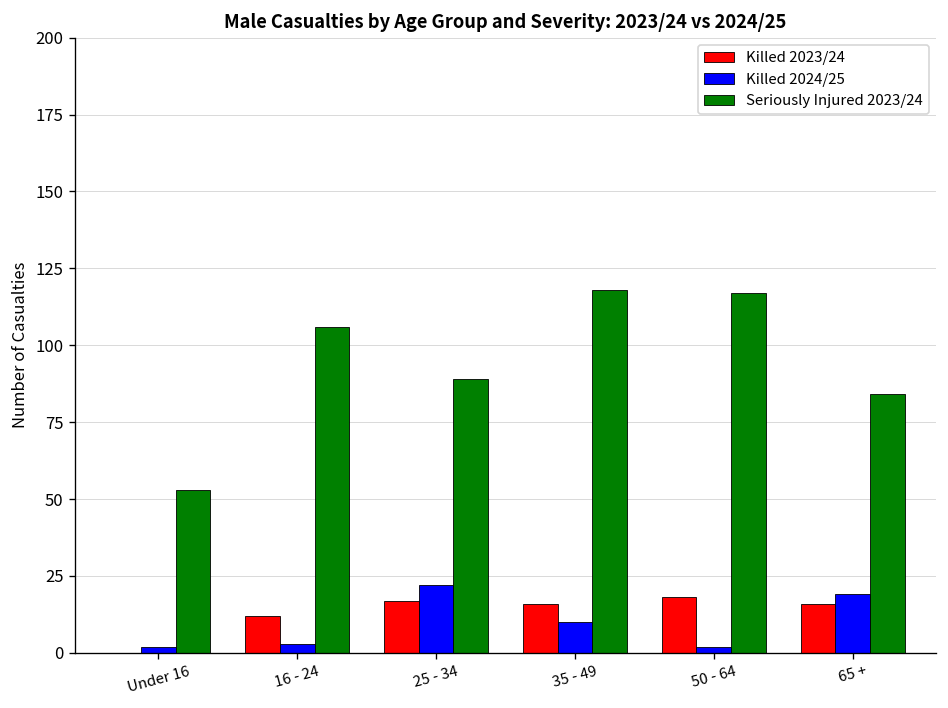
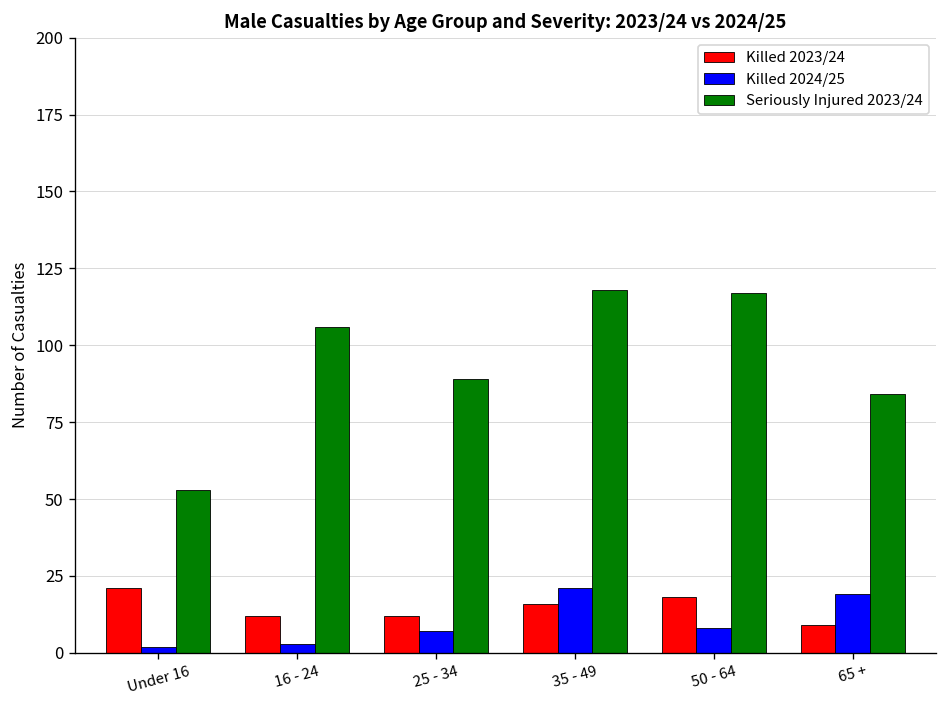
Killed 2023/24, Under 16: 0 -> 21
Killed 2023/24, 25 - 34: 17 -> 12
Killed 2024/25, 25 - 34: 22 -> 7
Killed 2024/25, 35 - 49: 10 -> 21
Killed 2024/25, 50 - 64: 2 -> 8
Killed 2023/24, 65 +: 16 -> 9
